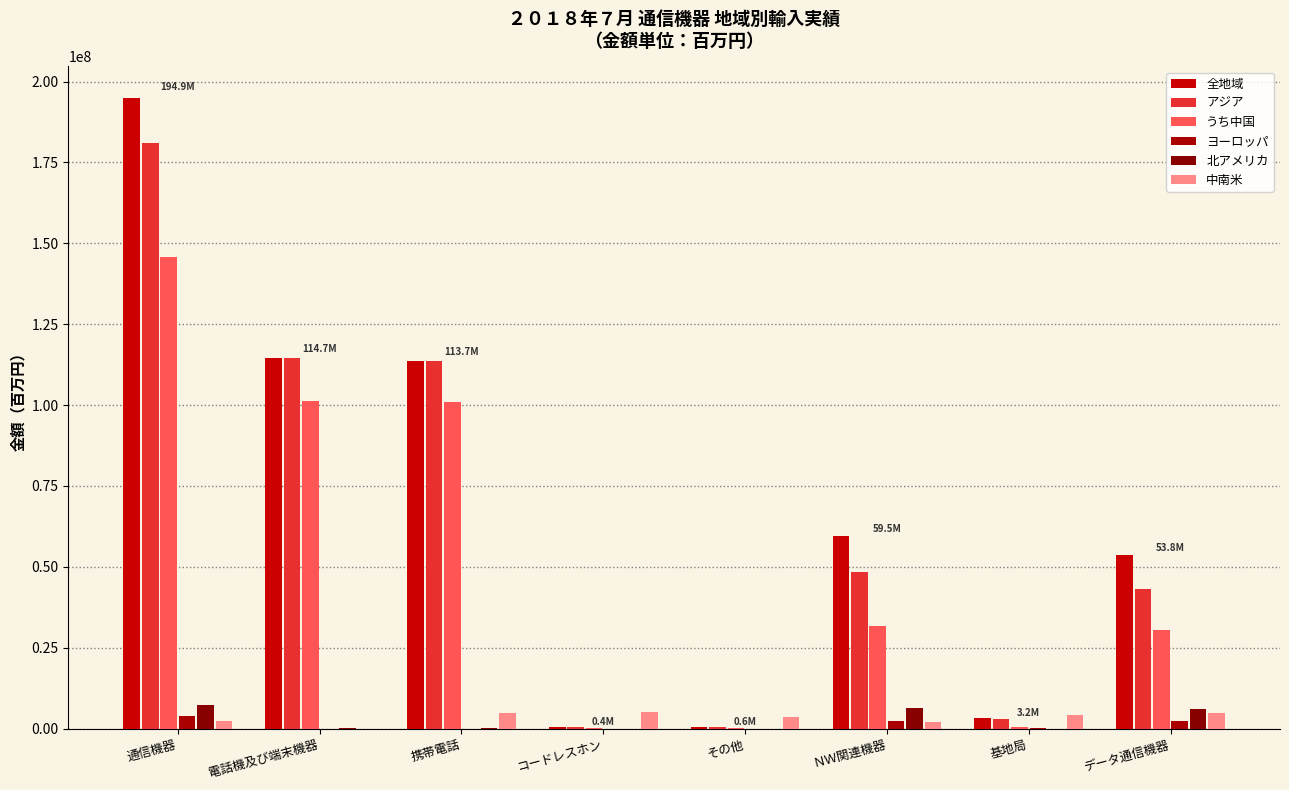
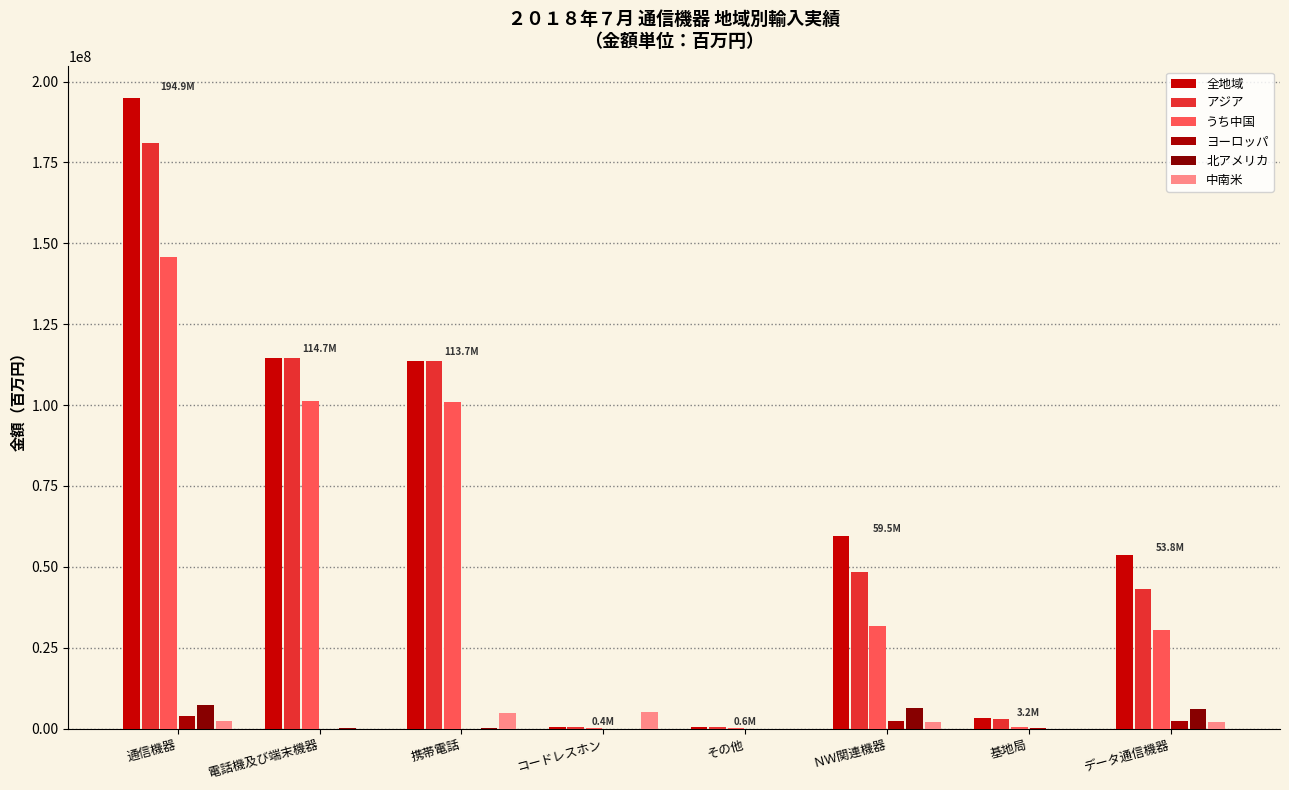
中南米, その他: 4000000 -> 0
中南米, 基地局: 4000000 -> 0
中南米, データ通信機器: 5000000 -> 2000000
